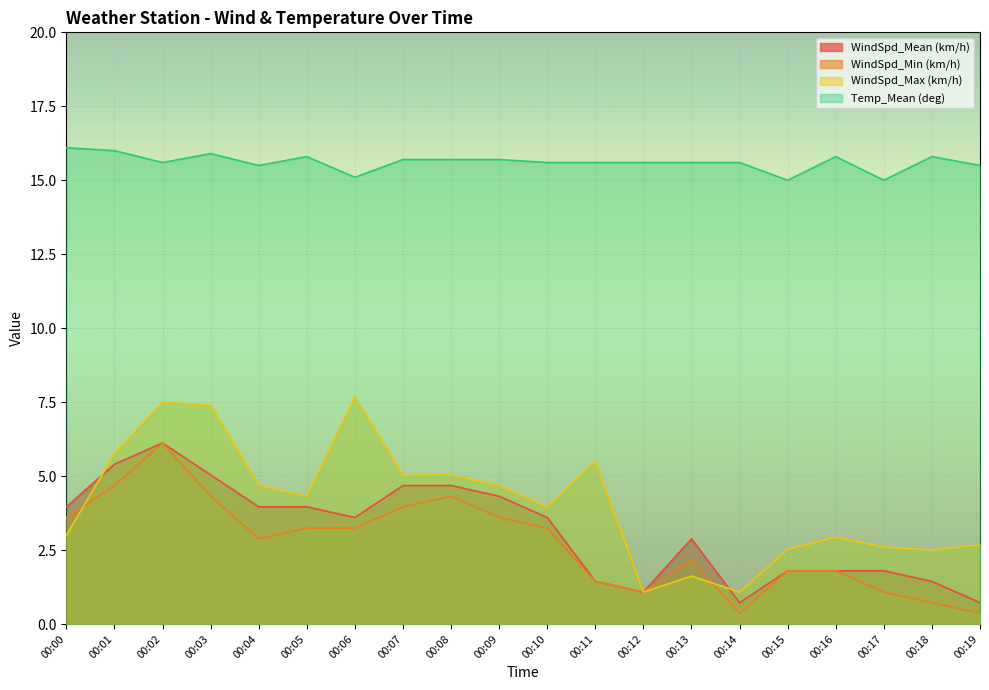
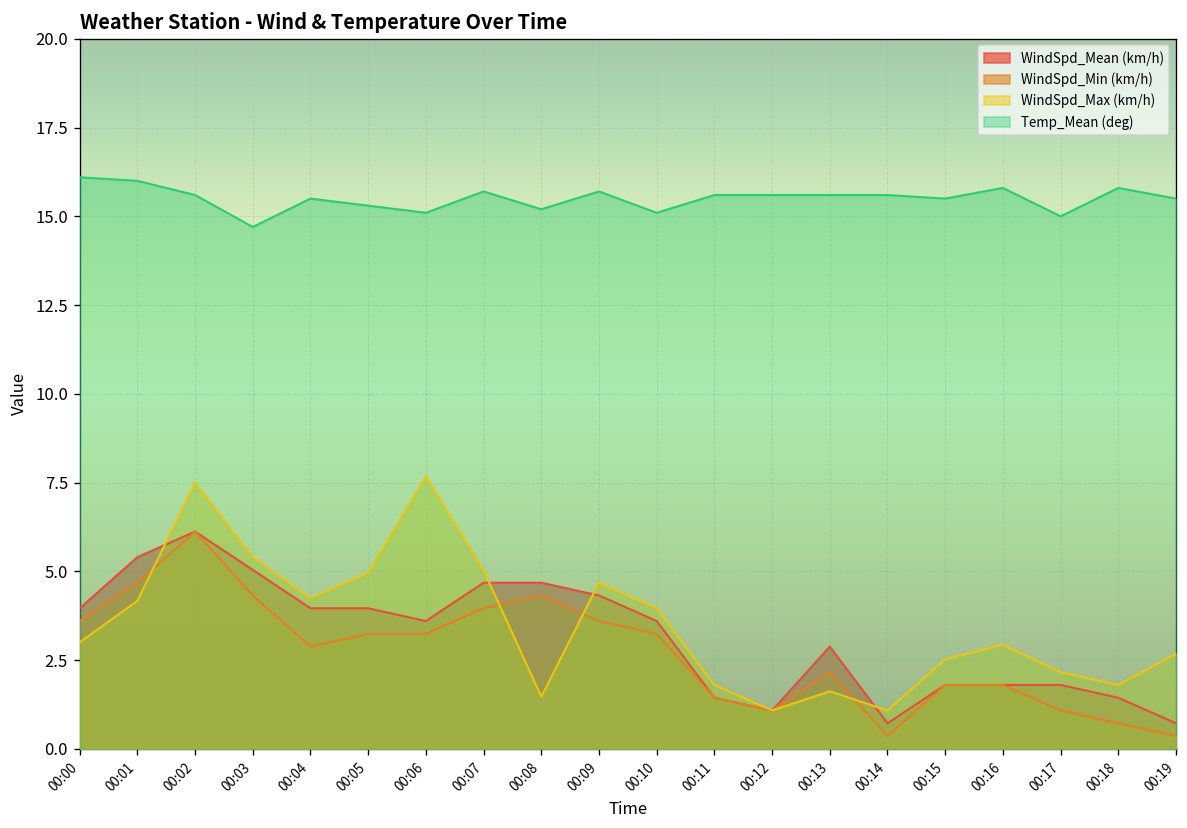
WindSpd_Max (km/h), 00:01: 5.8 -> 4.2
WindSpd_Max (km/h), 00:03: 7.4 -> 5.4
Temp_Mean (deg), 00:03: 15.9 -> 14.7
WindSpd_Max (km/h), 00:04: 4.7 -> 4.2
WindSpd_Max (km/h), 00:05: 4.3 -> 5.0
Temp_Mean (deg), 00:05: 15.8 -> 15.3
WindSpd_Max (km/h), 00:08: 5.0 -> 1.5
Temp_Mean (deg), 00:08: 15.7 -> 15.2
Temp_Mean (deg), 00:10: 15.6 -> 15.1
WindSpd_Max (km/h), 00:11: 5.5 -> 1.8
Temp_Mean (deg), 00:15: 15.0 -> 15.5
WindSpd_Max (km/h), 00:17: 2.6 -> 2.2
WindSpd_Max (km/h), 00:18: 2.5 -> 1.8
